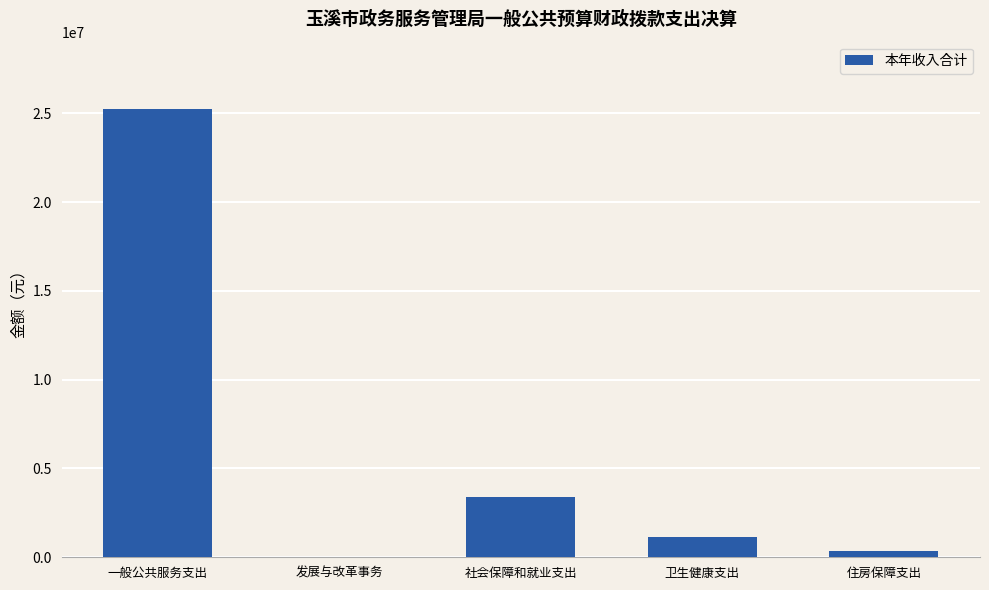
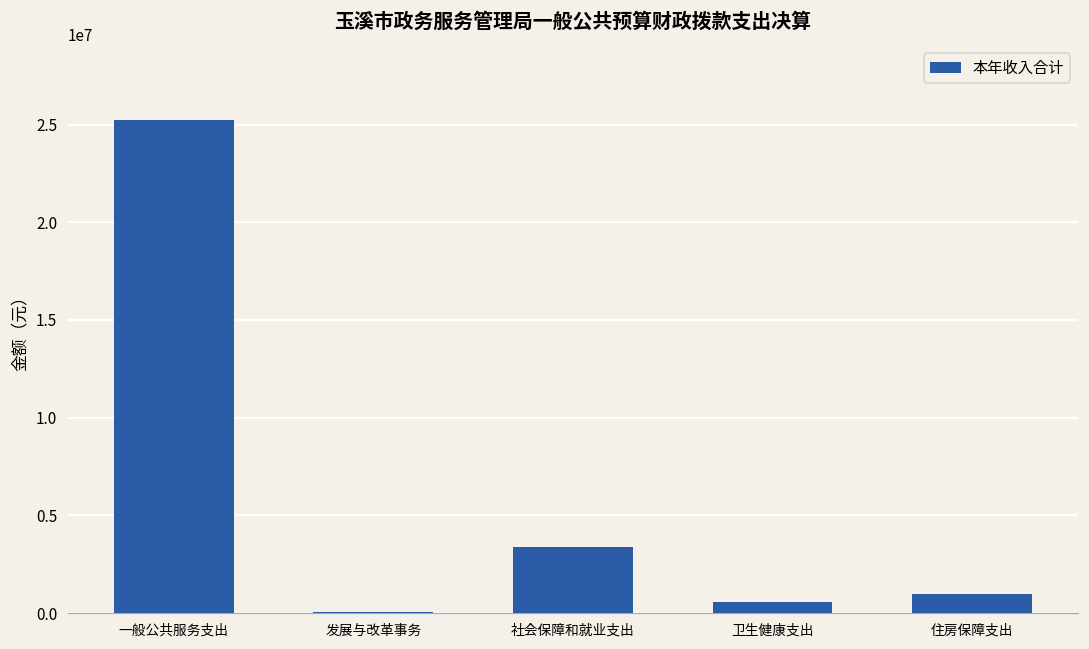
卫生健康支出: 1100000 -> 500000
住房保障支出: 300000 -> 1000000
